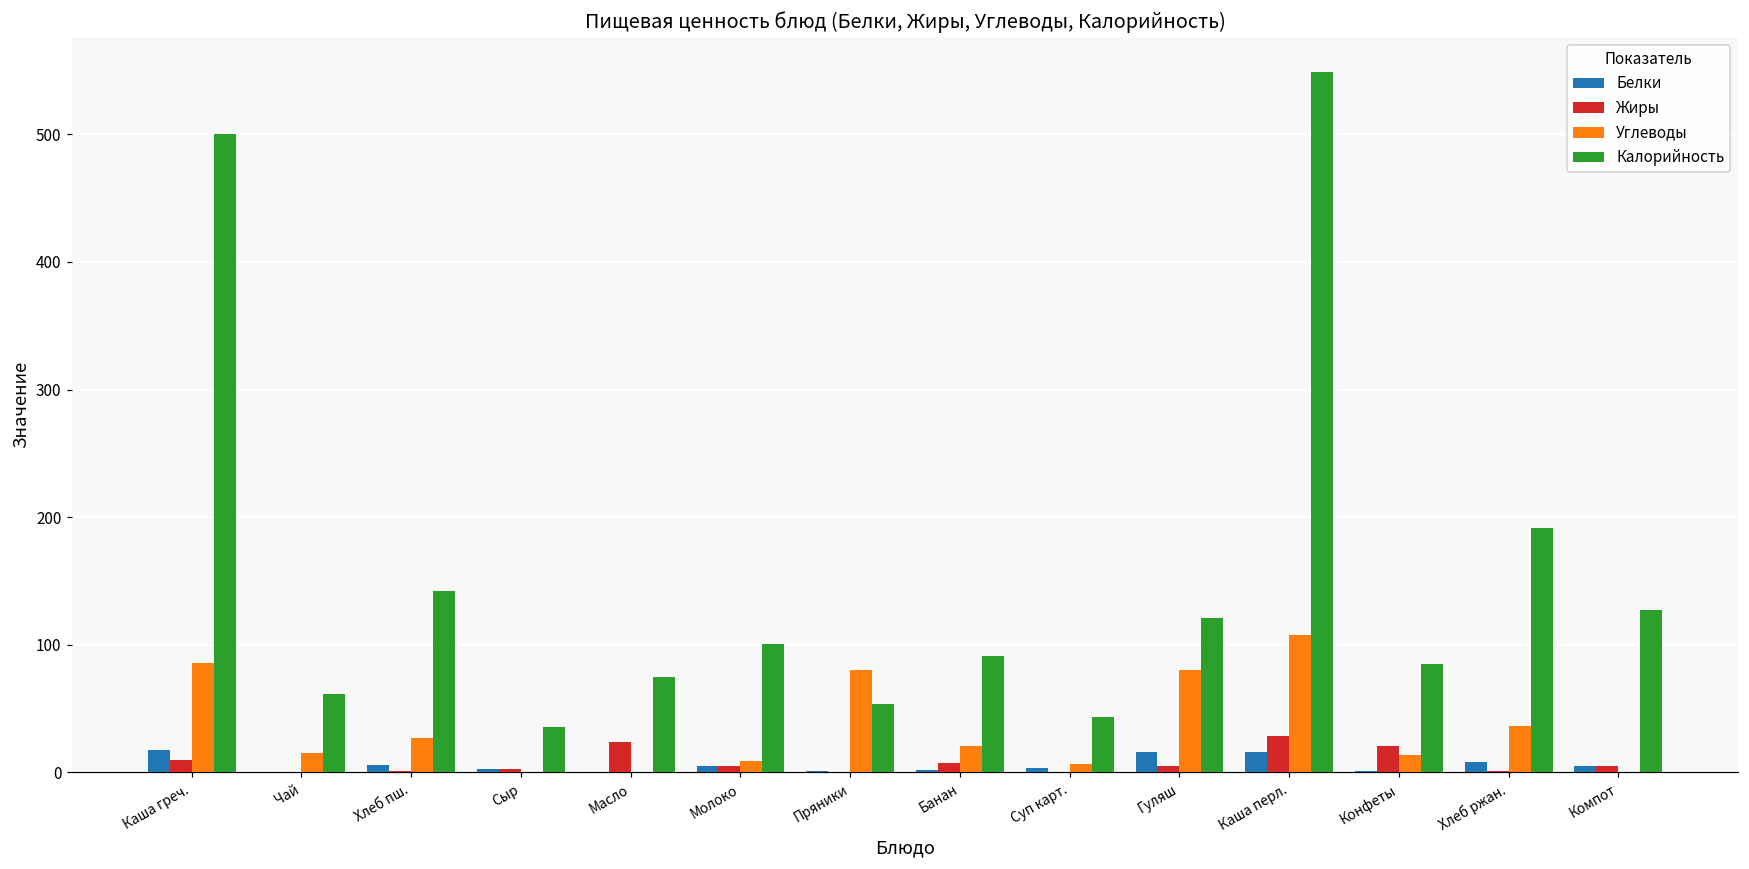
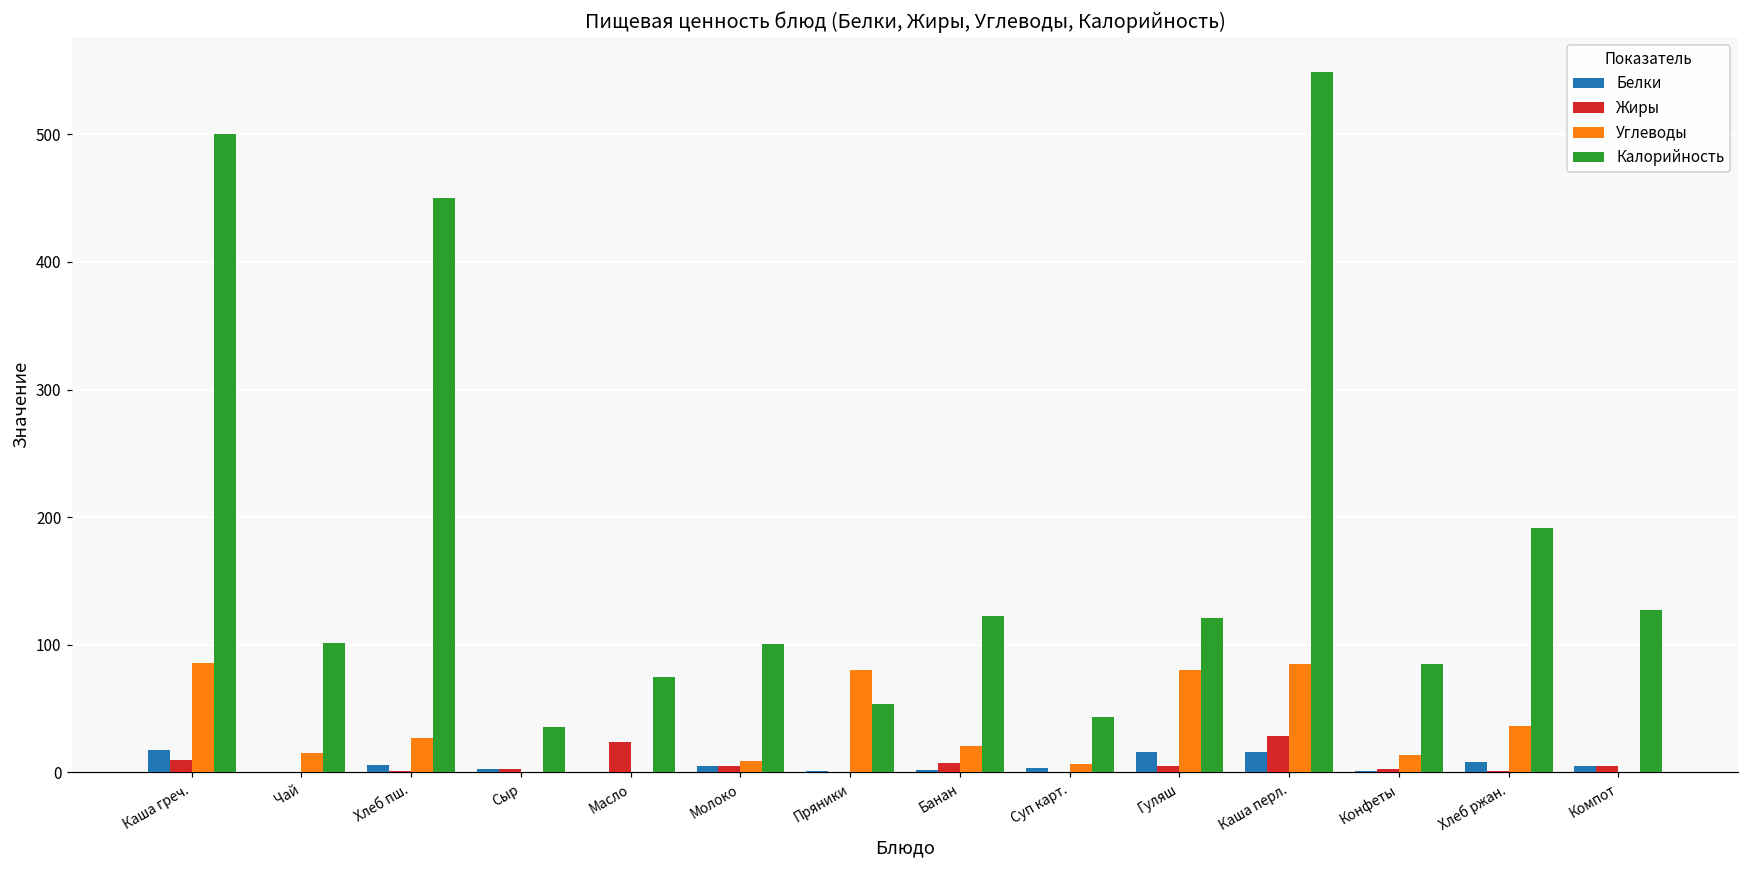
Калорийность, Чай: 61 -> 101
Калорийность, Хлеб пш.: 142 -> 450
Калорийность, Банан: 91 -> 123
Углеводы, Каша перл.: 108 -> 85
Жиры, Конфеты: 21 -> 3
